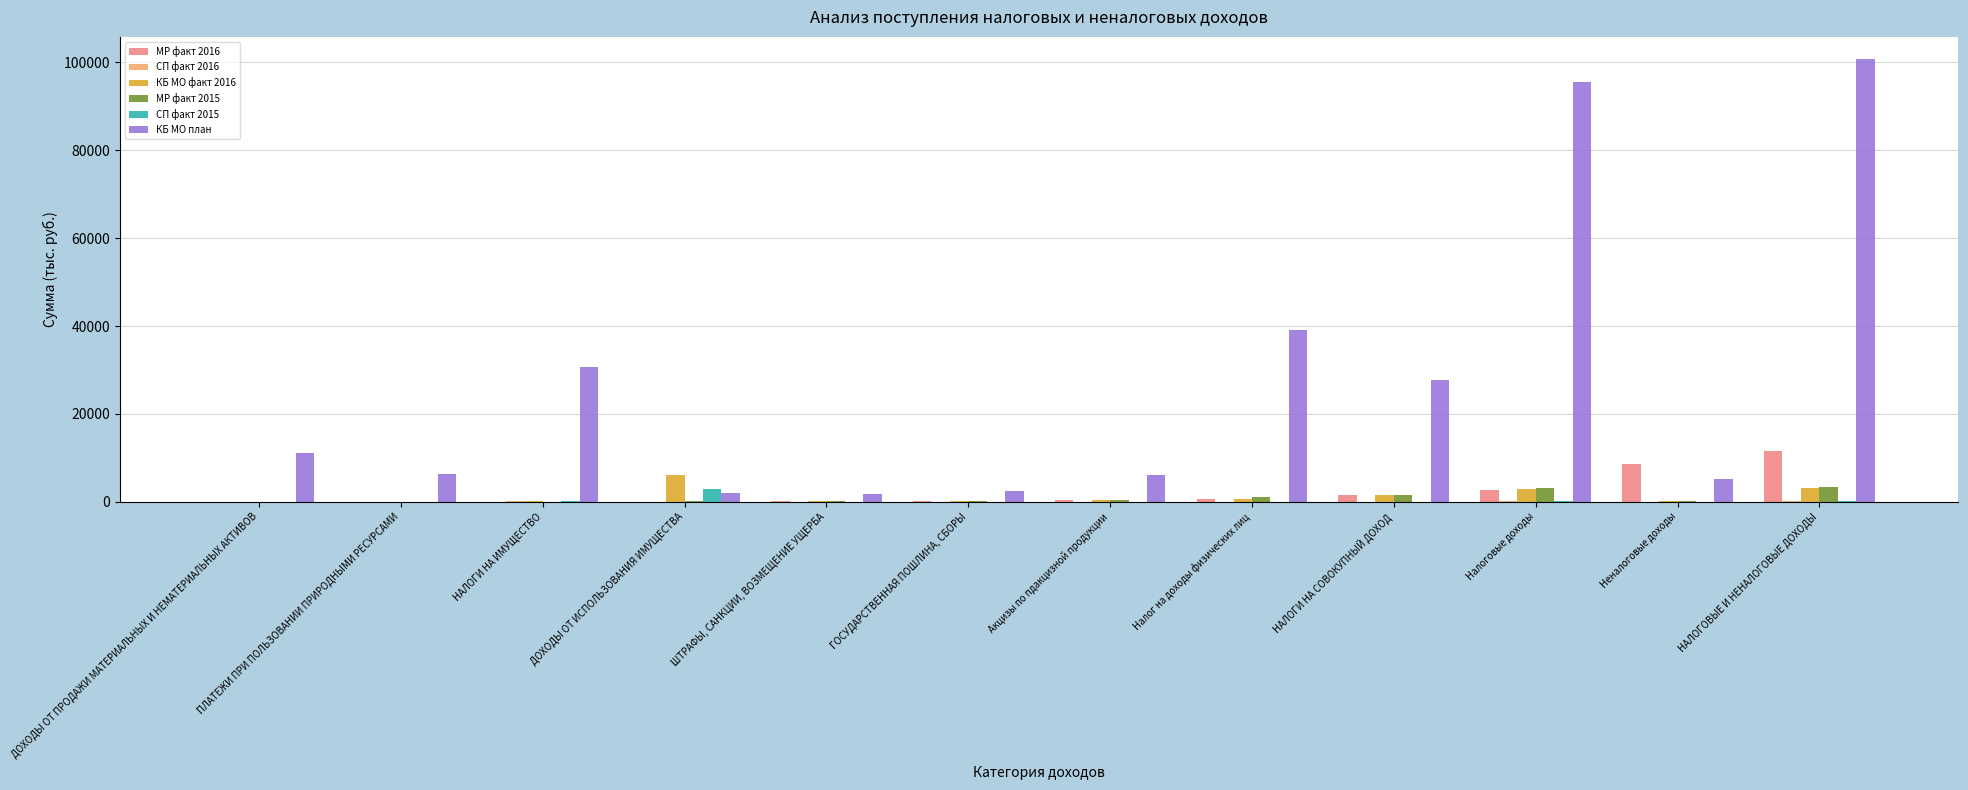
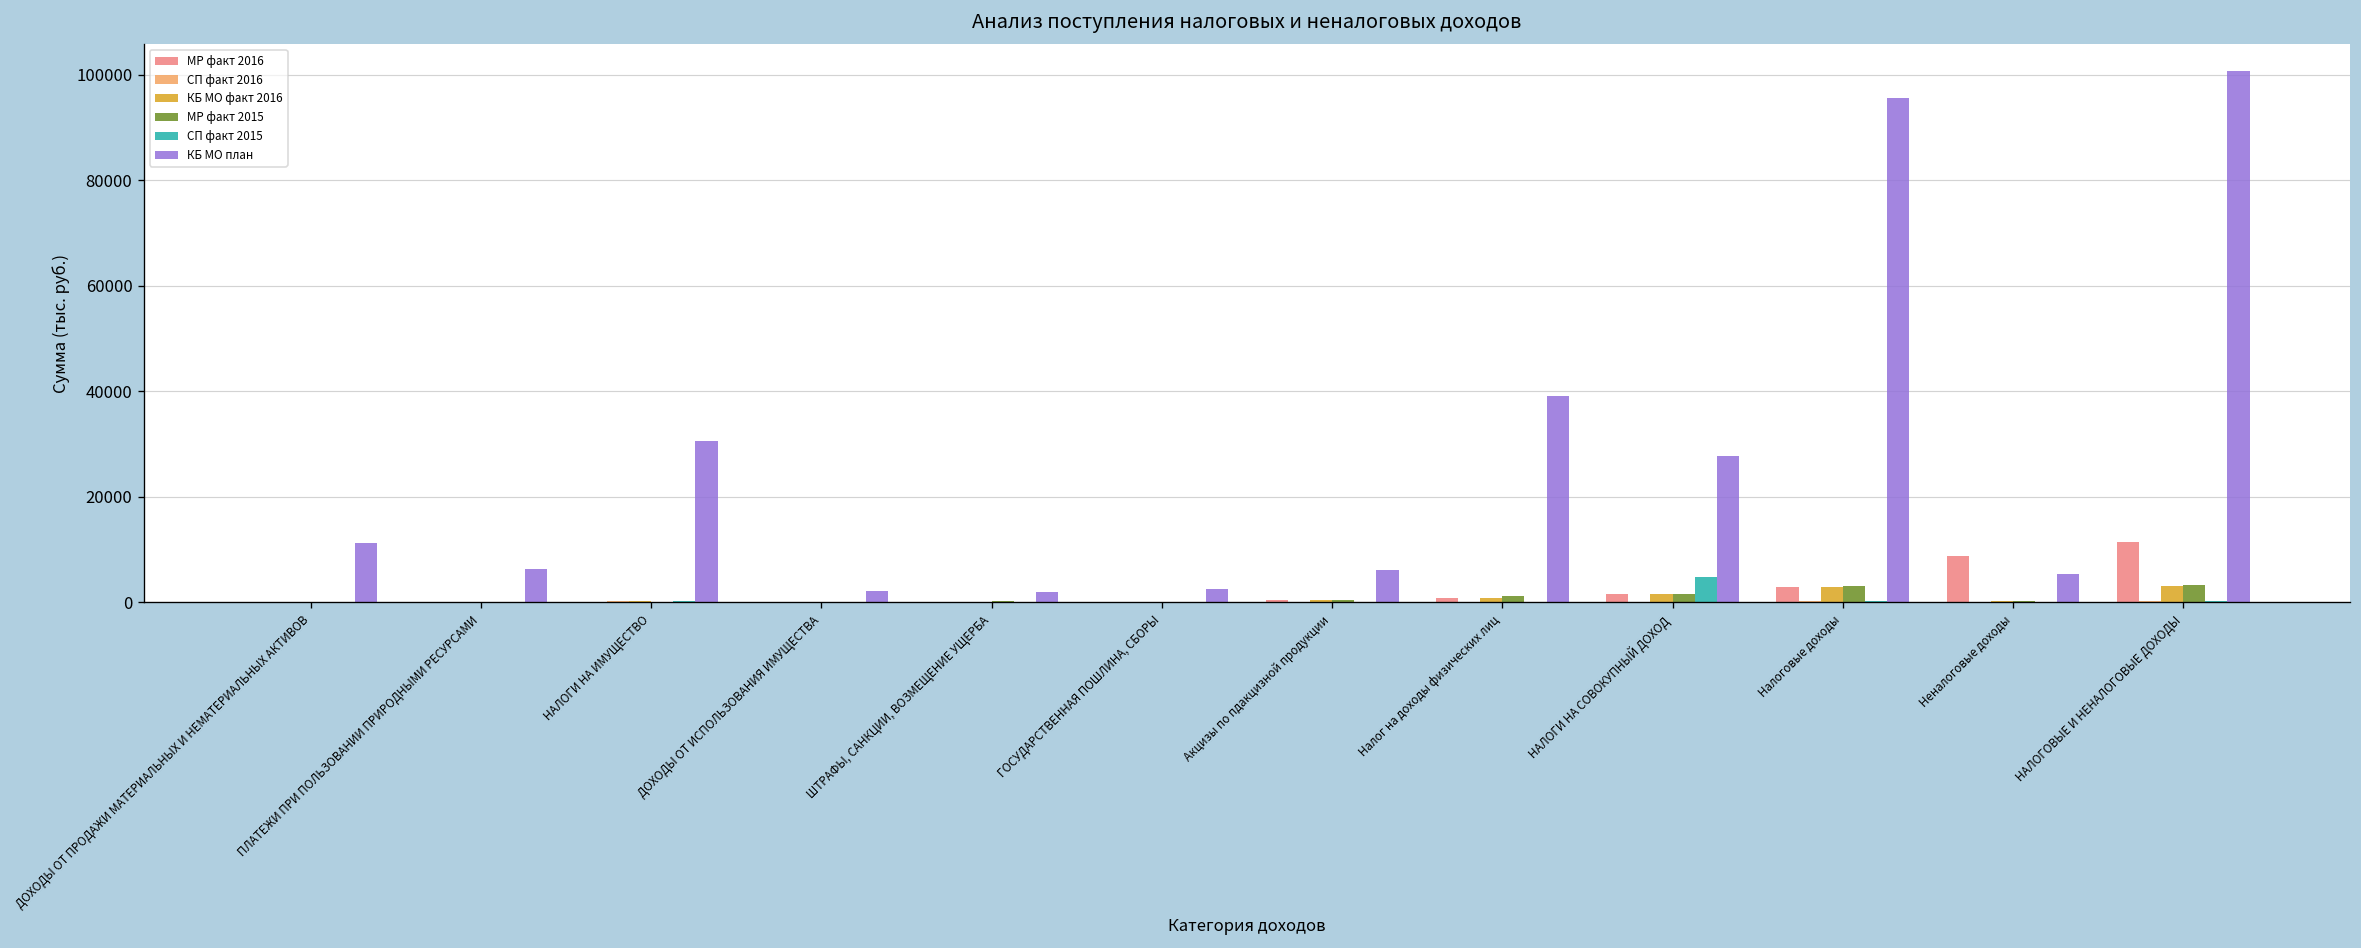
КБ МО факт 2016, ДОХОДЫ ОТ ИСПОЛЬЗОВАНИЯ ИМУЩЕСТВА: 6000 -> 0
СП факт 2015, ДОХОДЫ ОТ ИСПОЛЬЗОВАНИЯ ИМУЩЕСТВА: 3000 -> 0
СП факт 2015, НАЛОГИ НА СОВОКУПНЫЙ ДОХОД: 0 -> 5000
